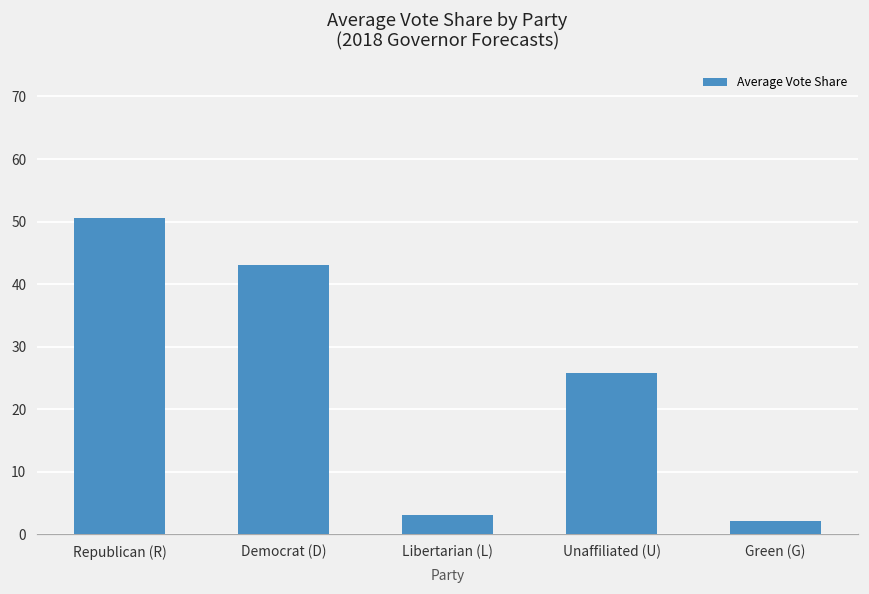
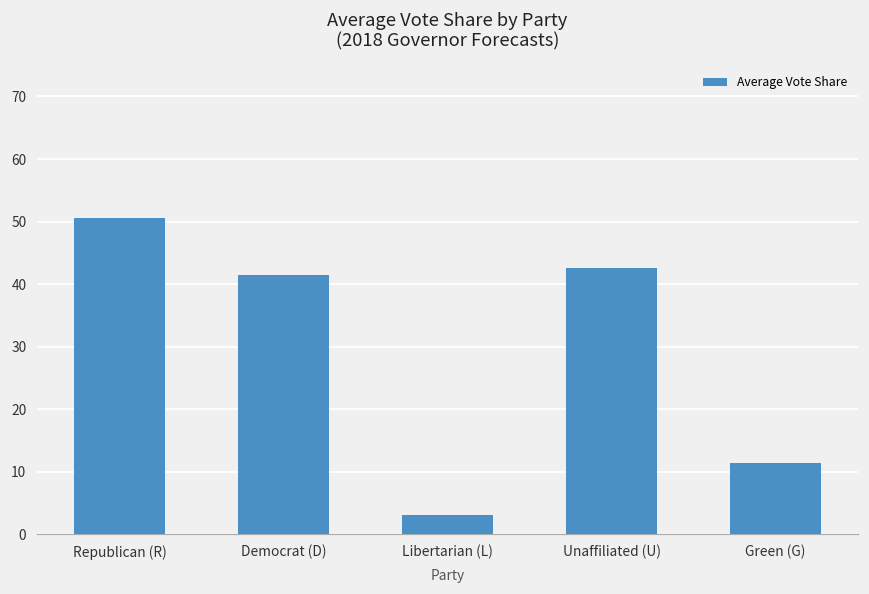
Democrat (D): 43 -> 41
Unaffiliated (U): 26 -> 43
Green (G): 2 -> 11
